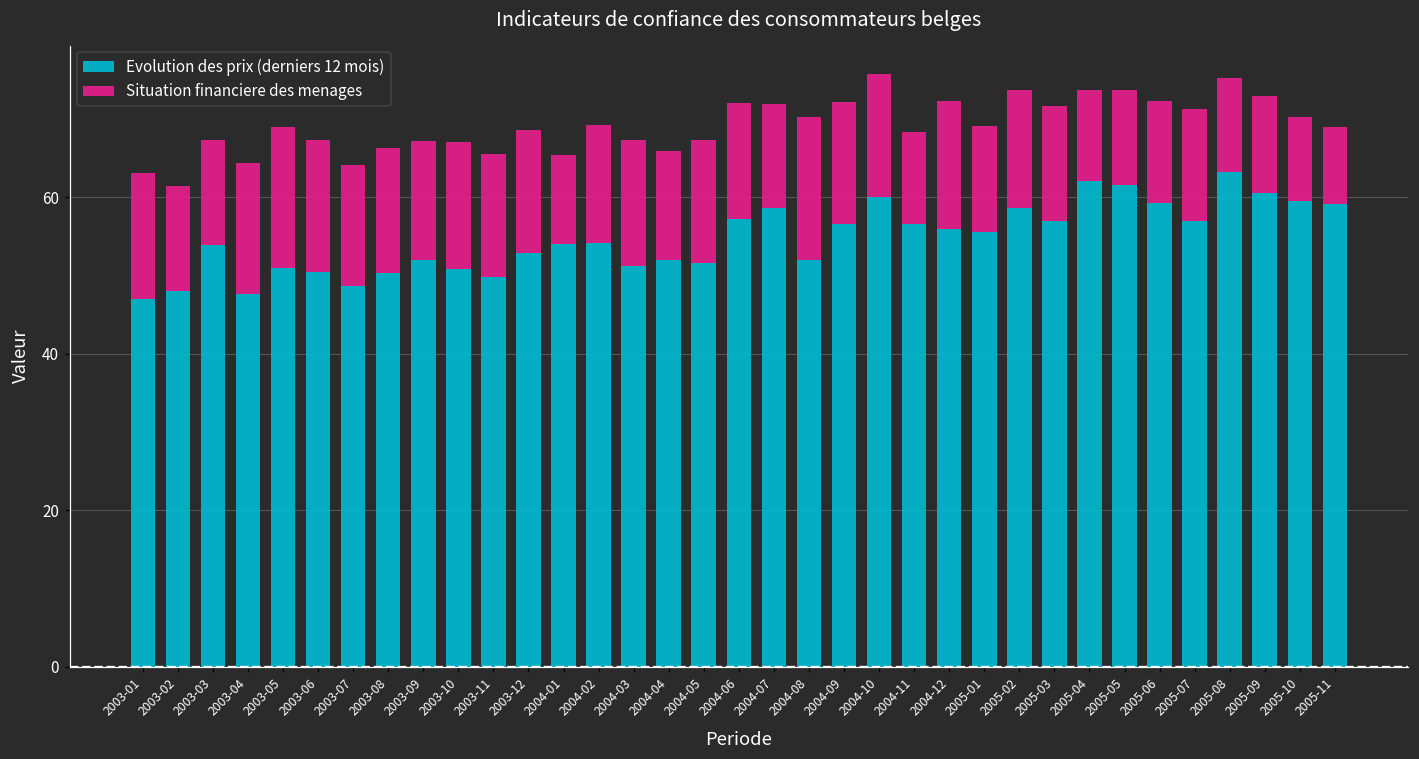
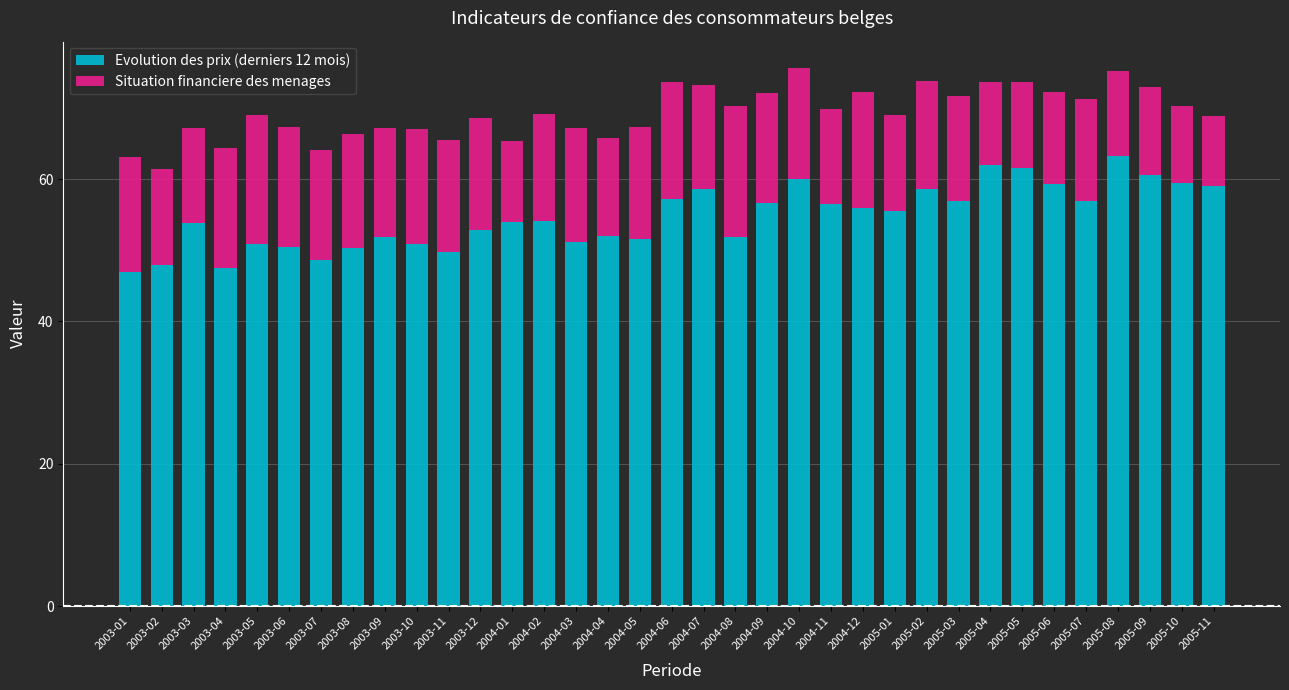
Situation financiere des menages, 2004-06: 15 -> 16
Situation financiere des menages, 2004-07: 13 -> 15
Situation financiere des menages, 2004-11: 12 -> 13
